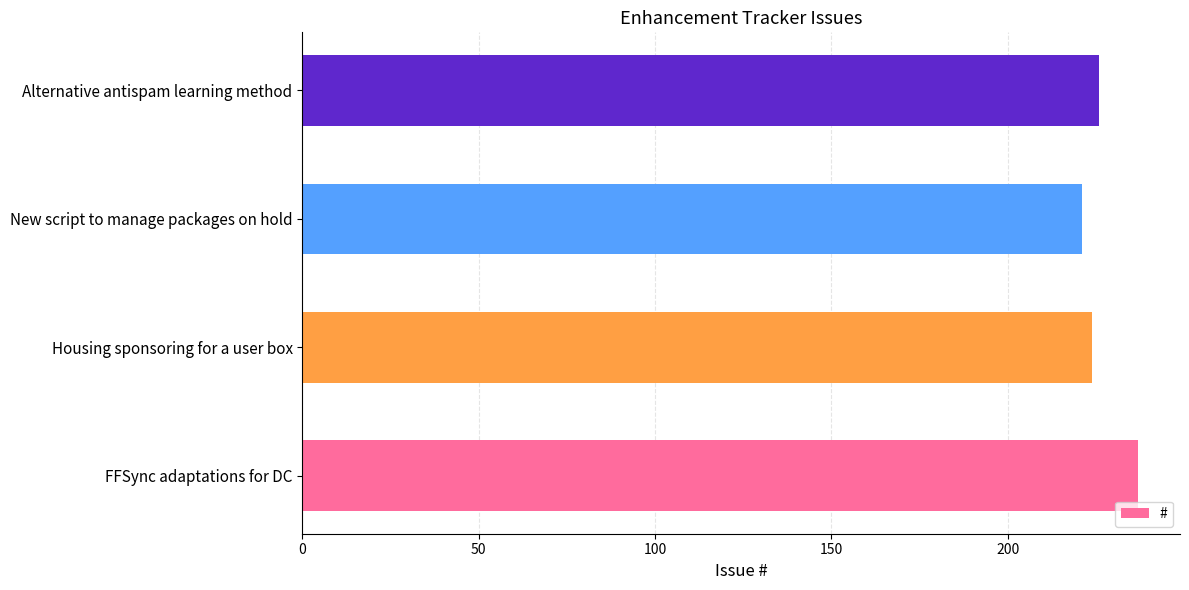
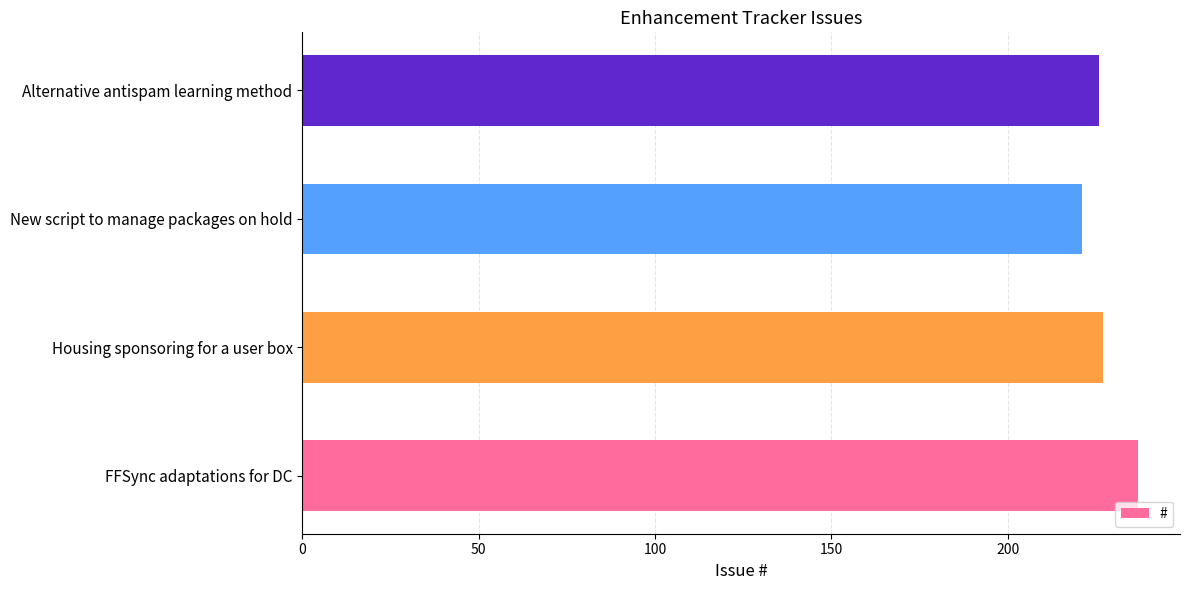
Housing sponsoring for a user box: 224 -> 227
